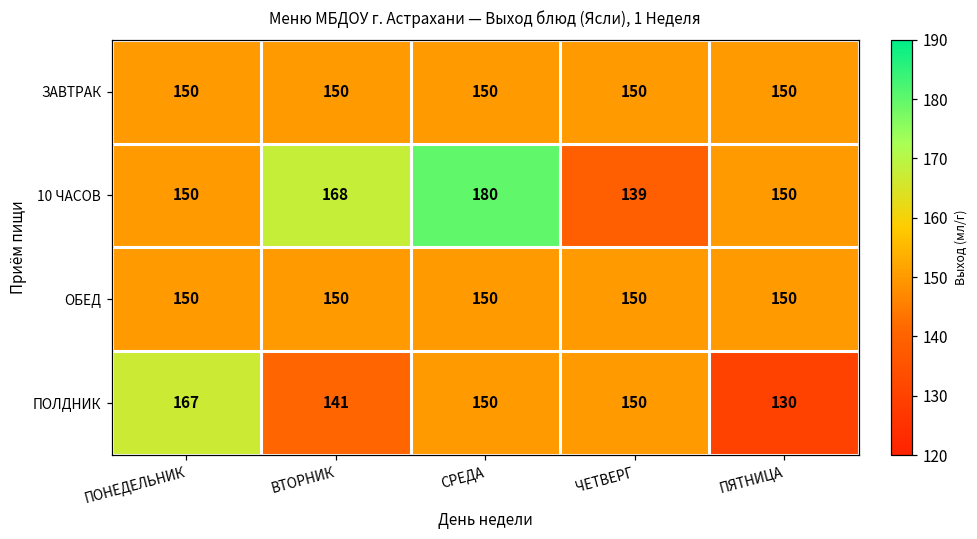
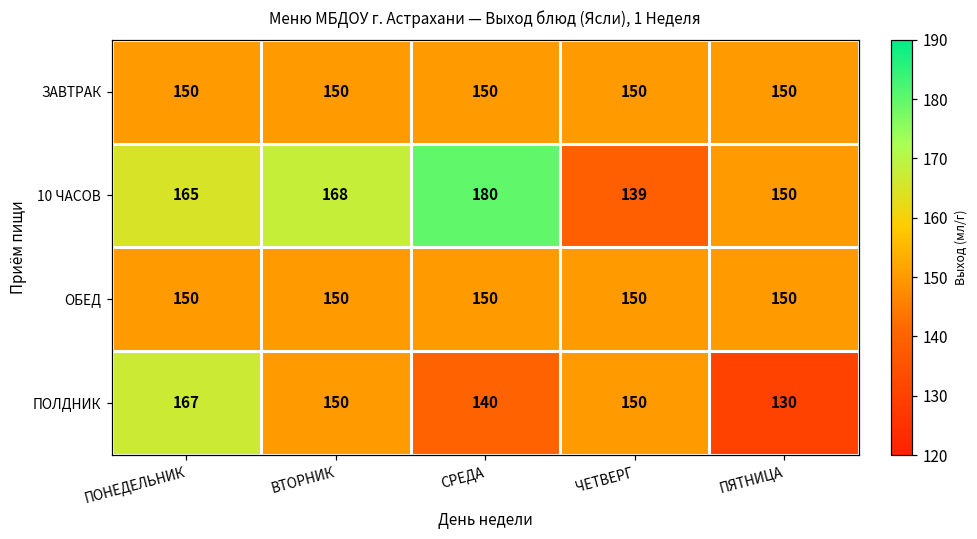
10 ЧАСОВ, ПОНЕДЕЛЬНИК: 150 -> 165
ПОЛДНИК, ВТОРНИК: 141 -> 150
ПОЛДНИК, СРЕДА: 150 -> 140
